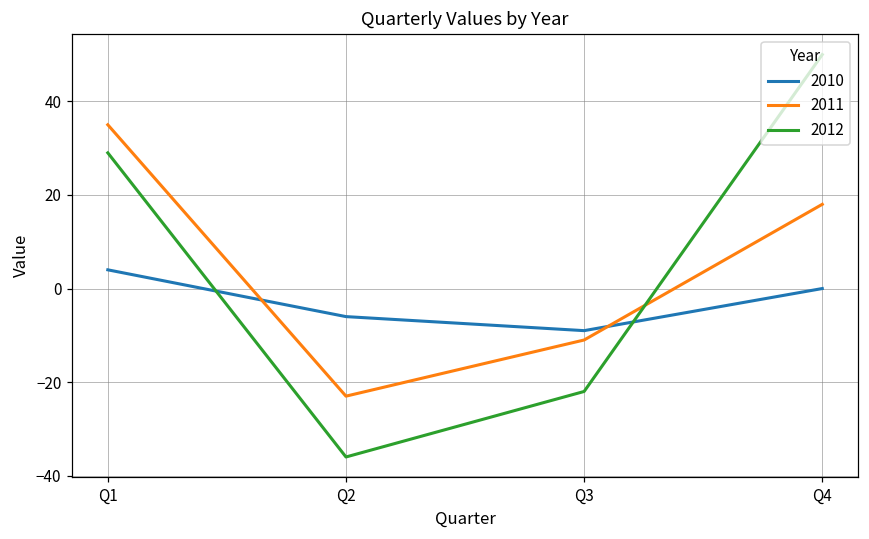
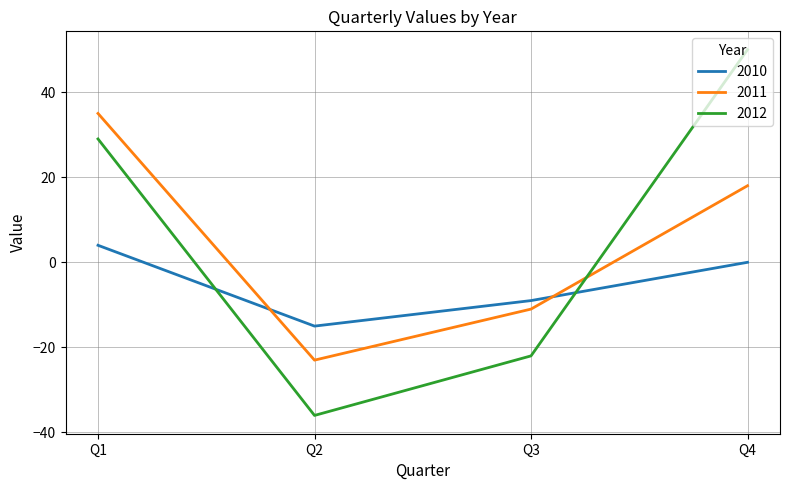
2010, Q2: -6 -> -15
